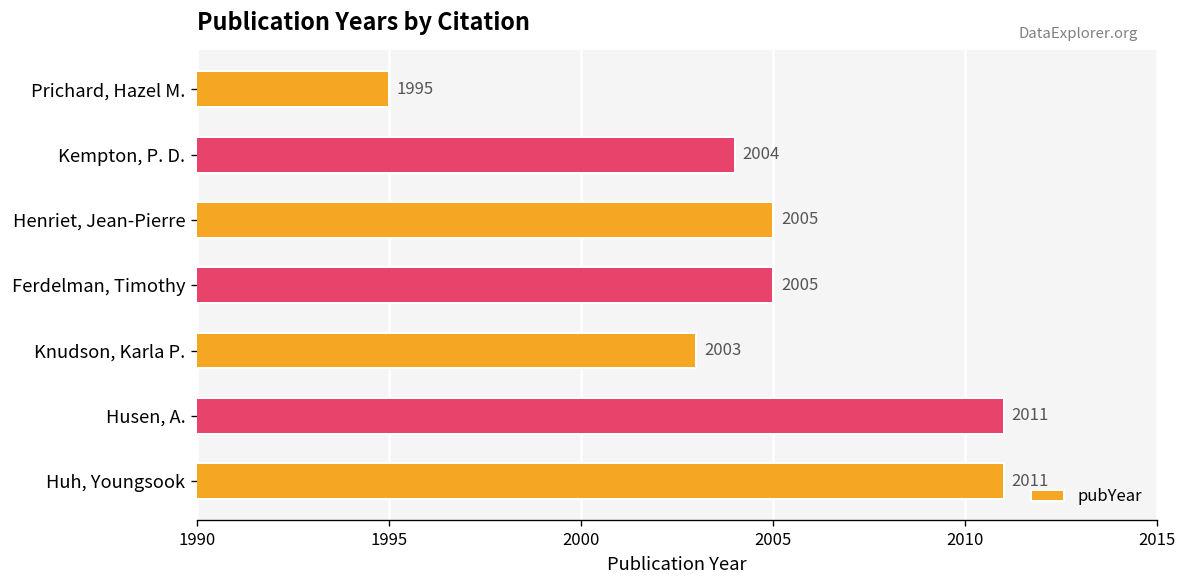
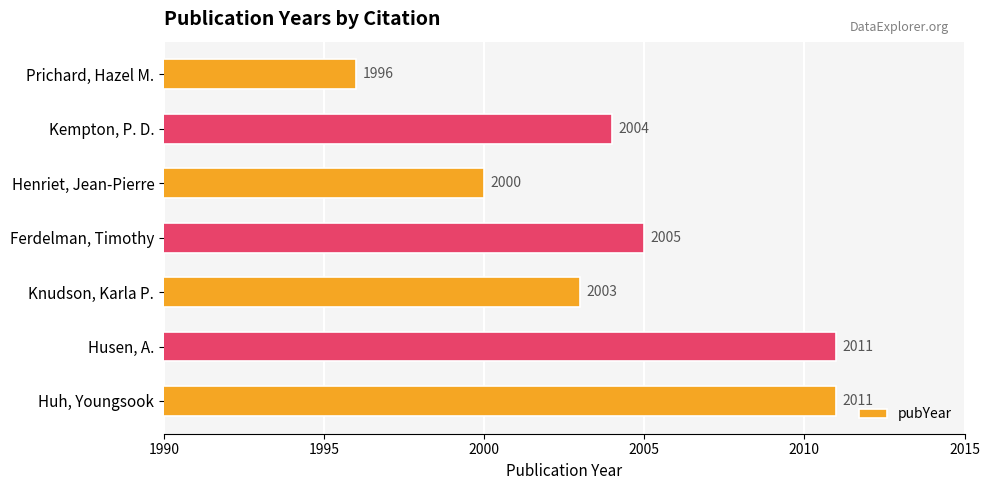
Prichard, Hazel M.: 1995 -> 1996
Henriet, Jean-Pierre: 2005 -> 2000
